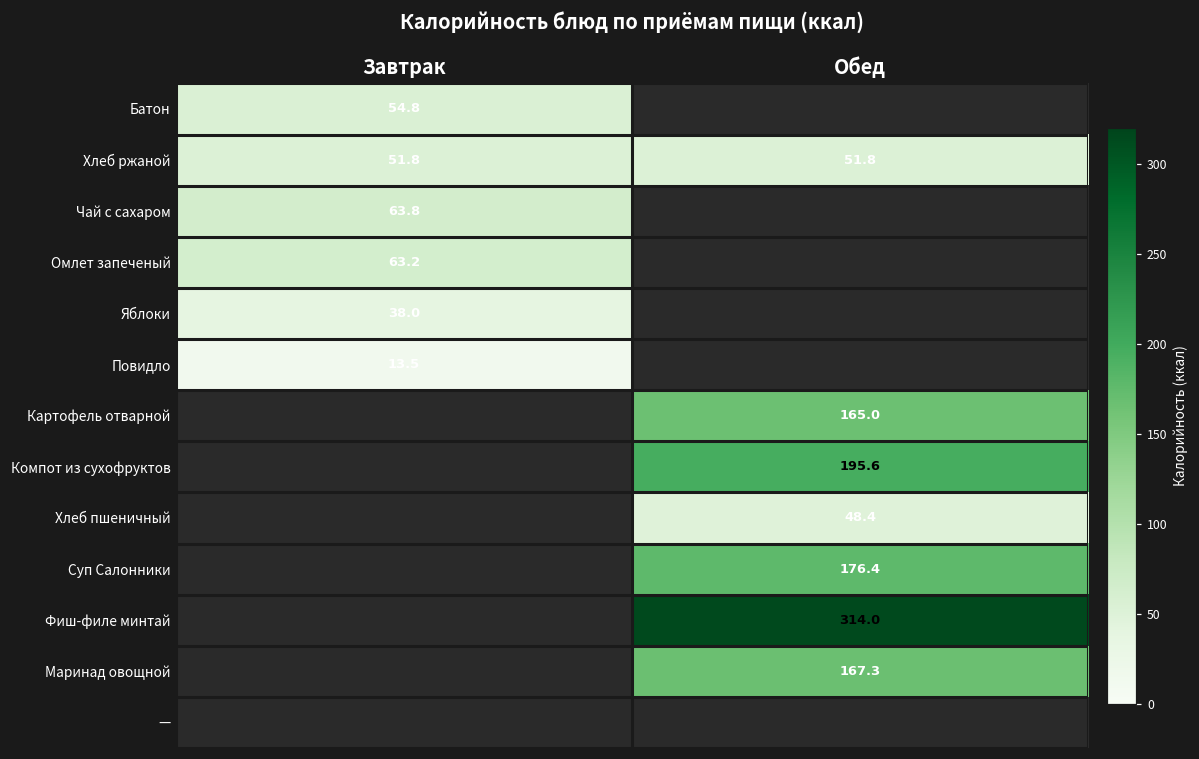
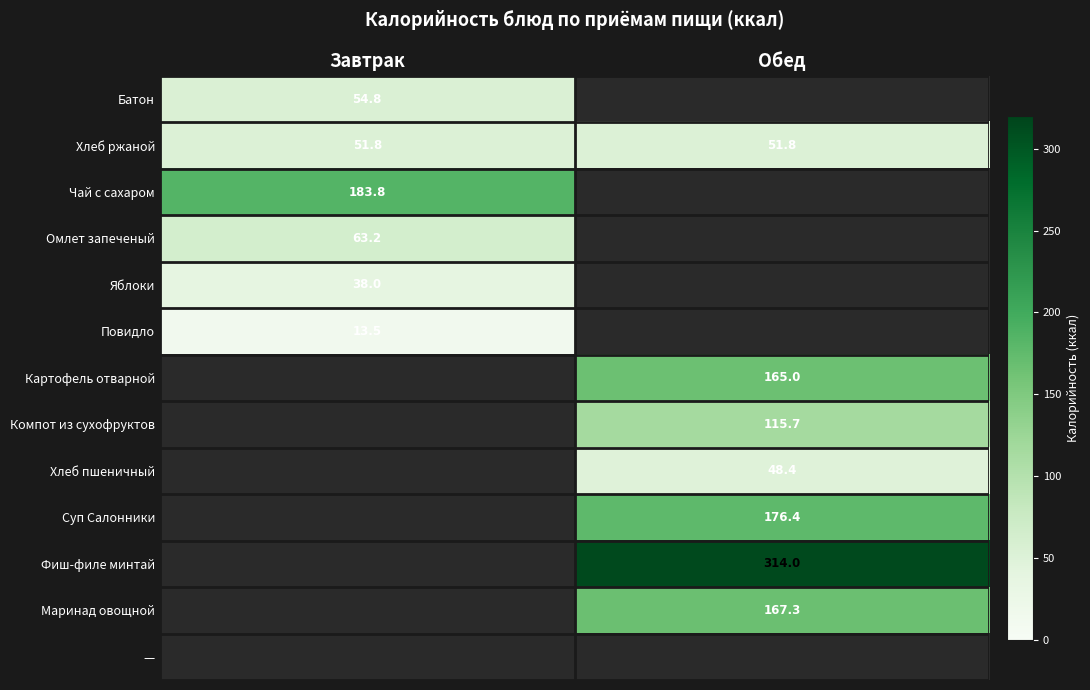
Чай с сахаром, Завтрак: 63.8 -> 183.8
Компот из сухофруктов, Обед: 195.6 -> 115.7
